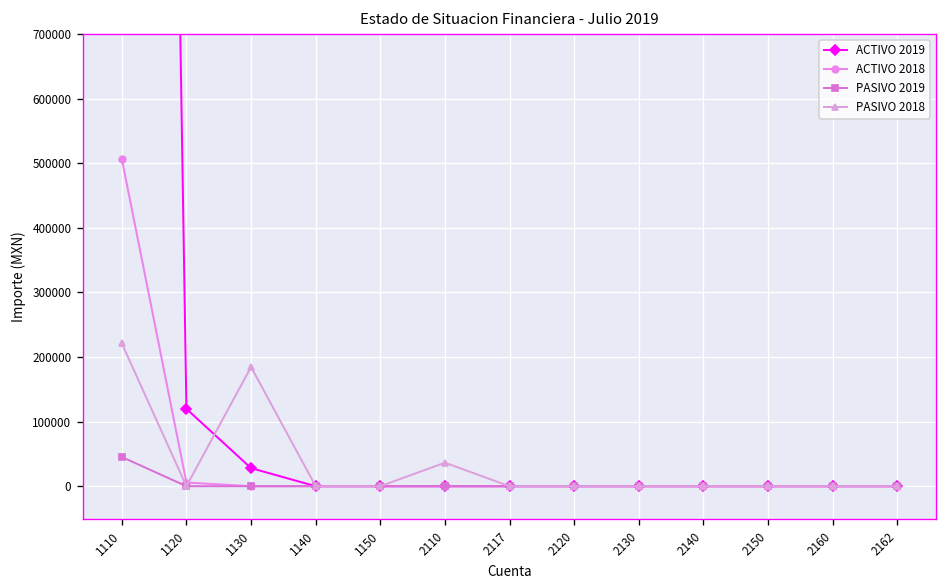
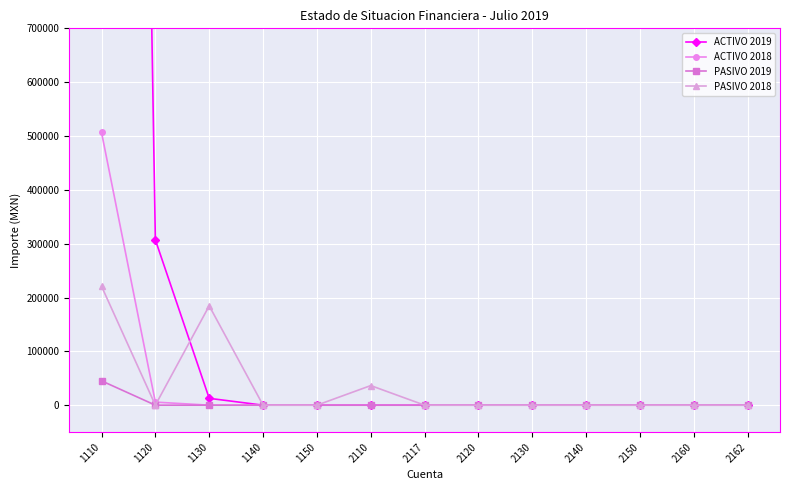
ACTIVO 2019, 1120: 120000 -> 310000
ACTIVO 2019, 1130: 30000 -> 10000
